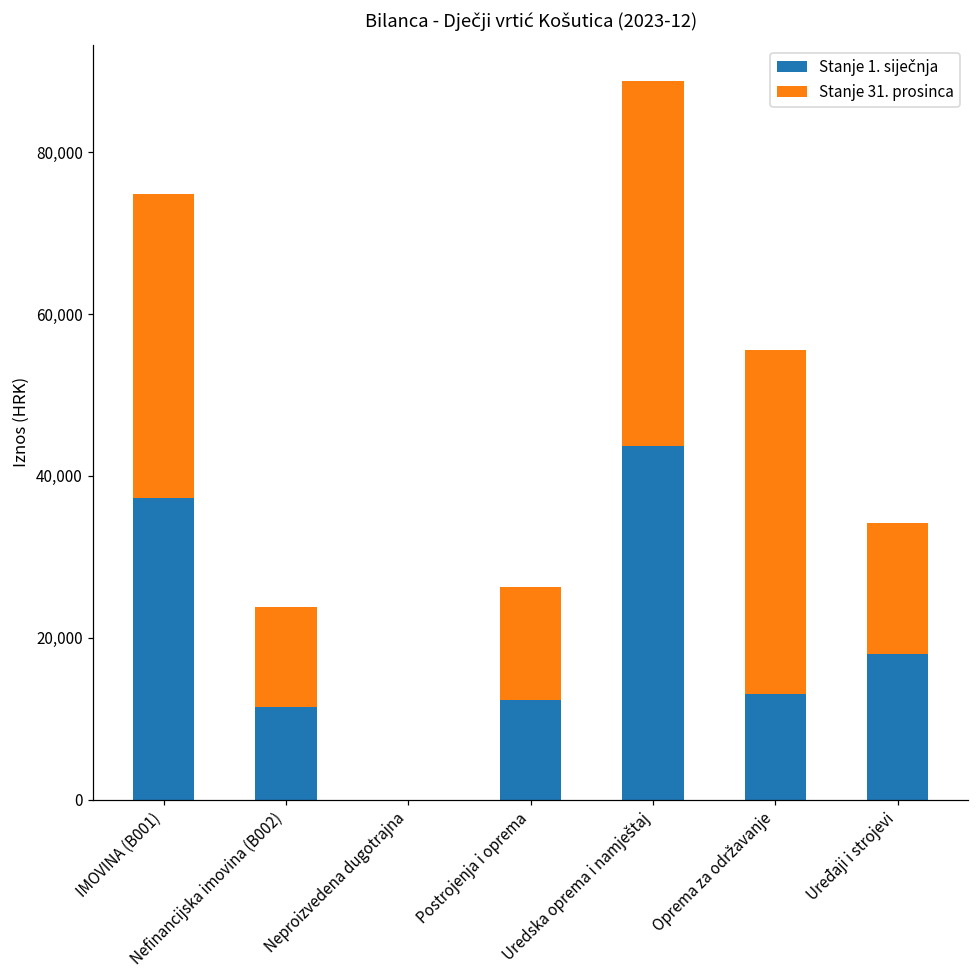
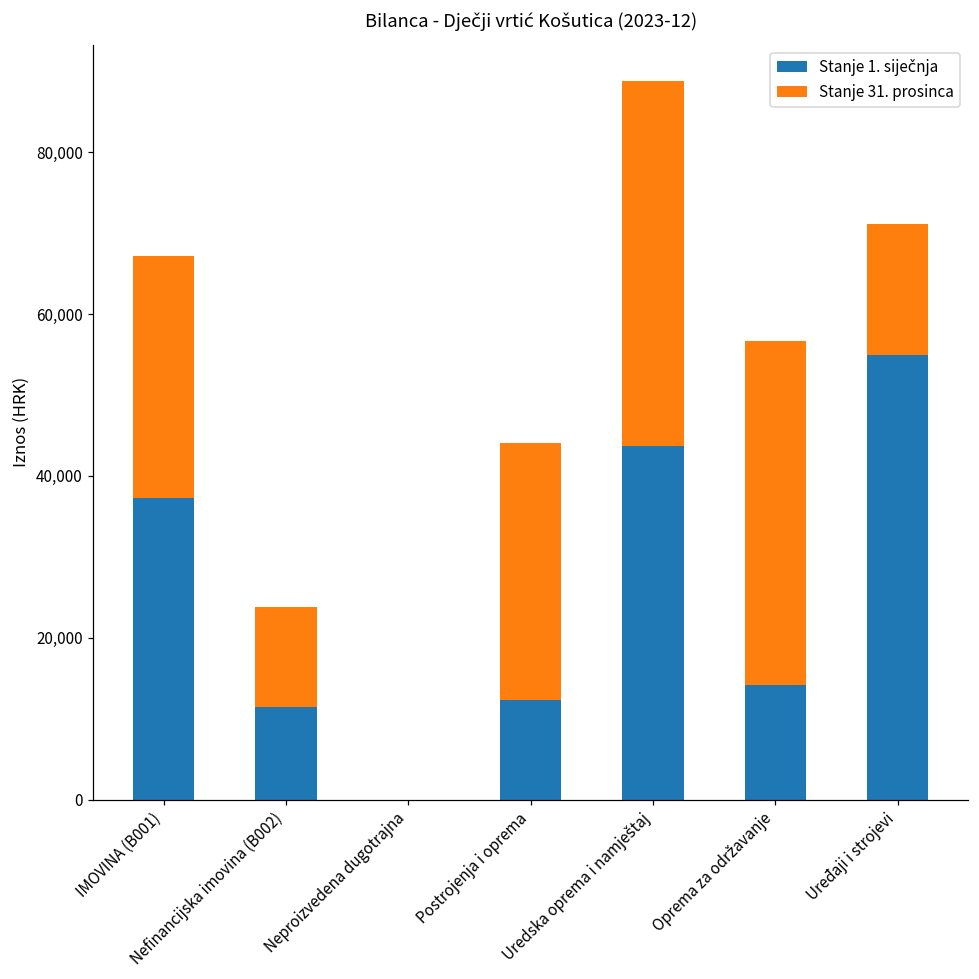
Stanje 31. prosinca, IMOVINA (B001): 38,000 -> 30,000
Stanje 31. prosinca, Postrojenja i oprema: 14,000 -> 32,000
Stanje 1. siječnja, Oprema za održavanje: 13,000 -> 14,000
Stanje 1. siječnja, Uređaji i strojevi: 18,000 -> 55,000
